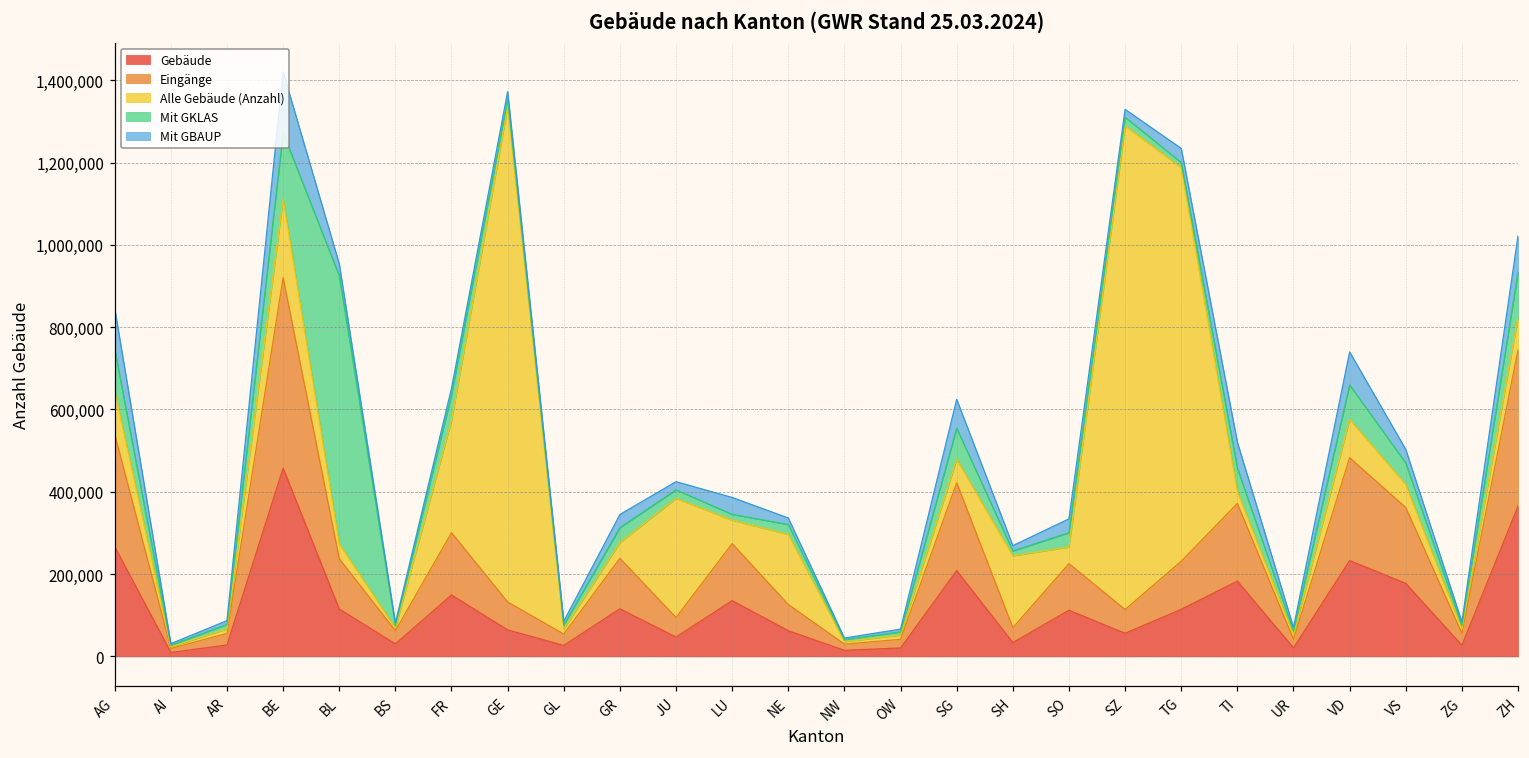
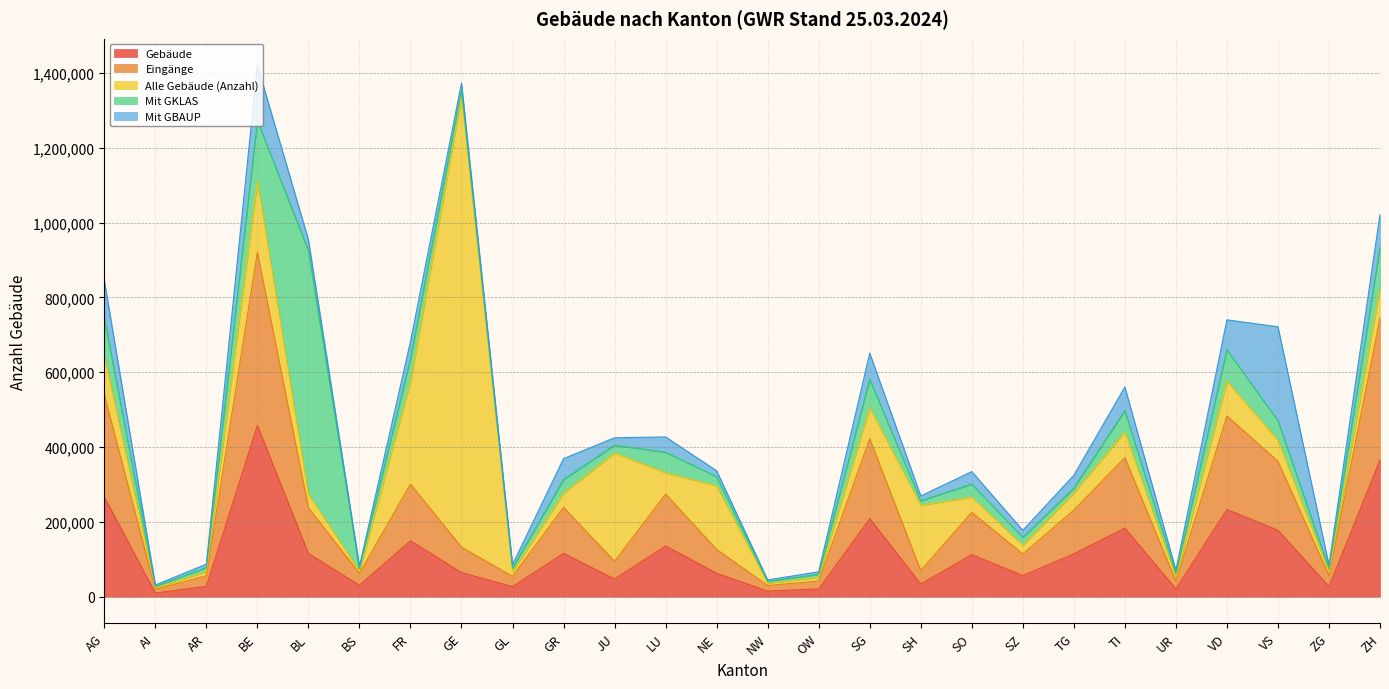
Mit GBAUP, FR: 20,000 -> 50,000
Mit GBAUP, GR: 30,000 -> 60,000
Mit GKLAS, LU: 10,000 -> 50,000
Alle Gebäude (Anzahl), SG: 60,000 -> 80,000
Alle Gebäude (Anzahl), SZ: 1,180,000 -> 20,000
Alle Gebäude (Anzahl), TG: 960,000 -> 50,000
Alle Gebäude (Anzahl), TI: 30,000 -> 70,000
Mit GBAUP, VS: 30,000 -> 250,000
